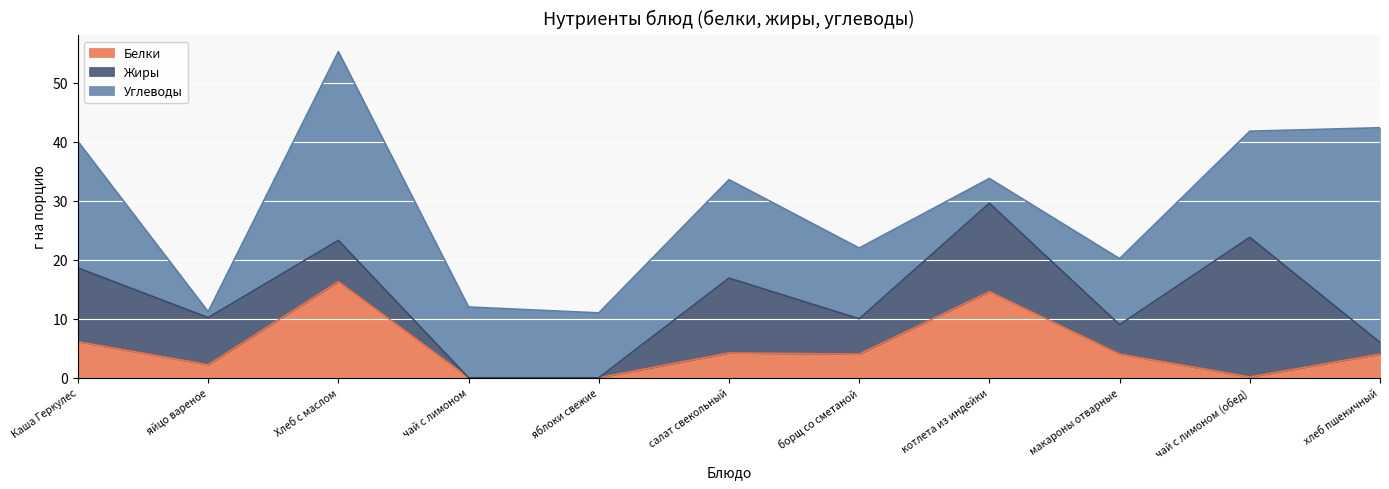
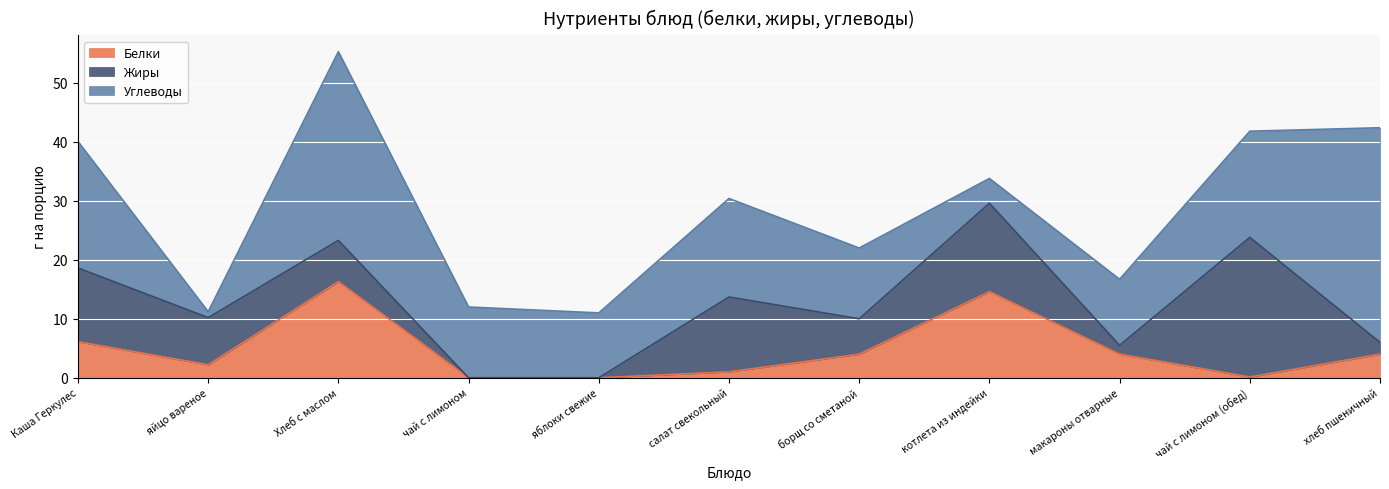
Белки, салат свекольный: 4 -> 1
Жиры, макароны отварные: 5 -> 2
